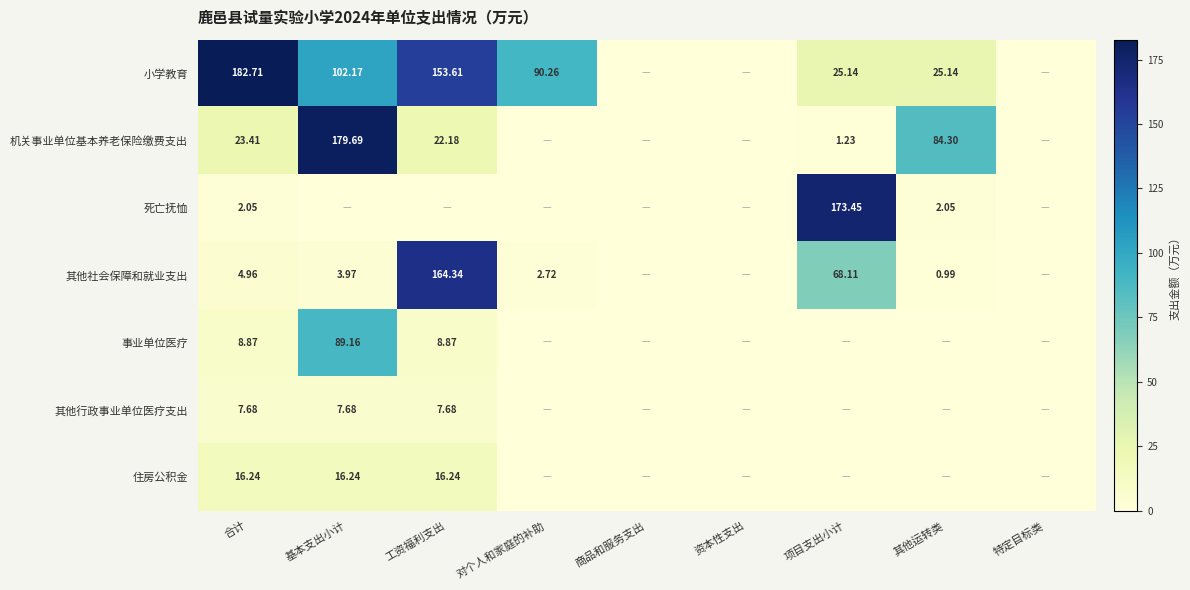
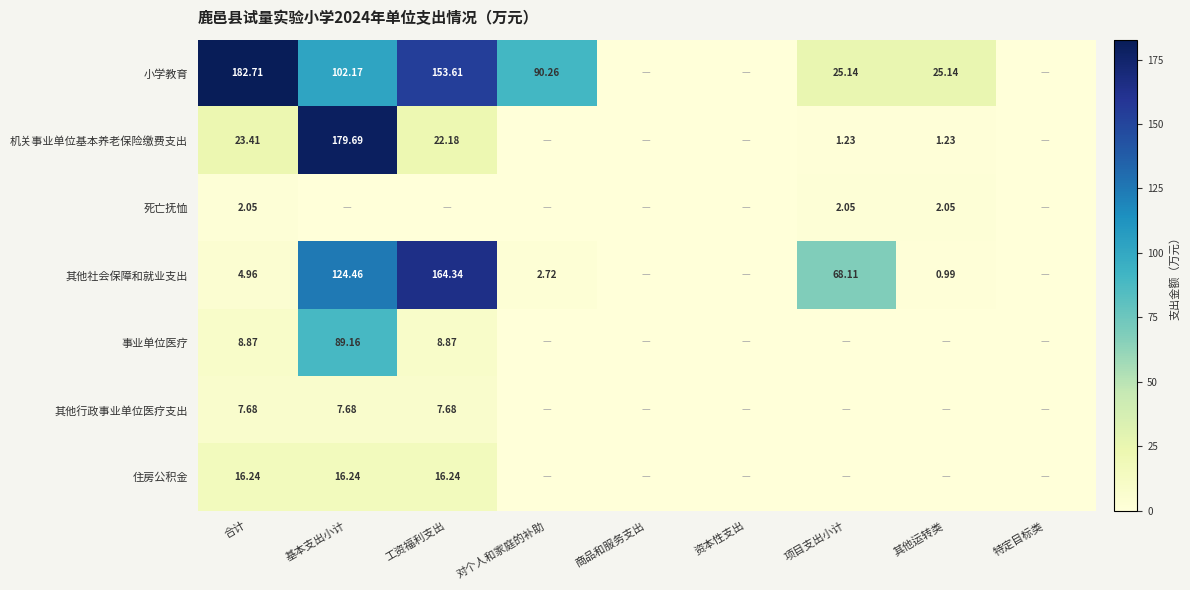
机关事业单位基本养老保险缴费支出, 其他运转类: 84.30 -> 1.23
死亡抚恤, 项目支出小计: 173.45 -> 2.05
其他社会保障和就业支出, 基本支出小计: 3.97 -> 124.46
